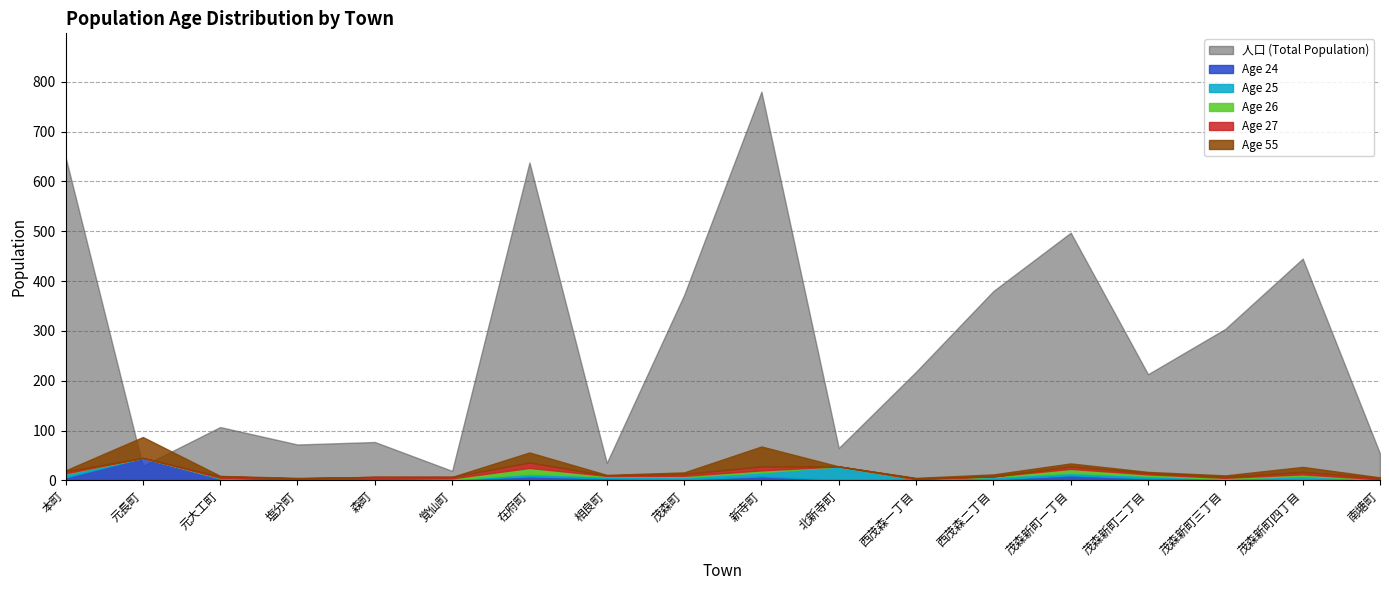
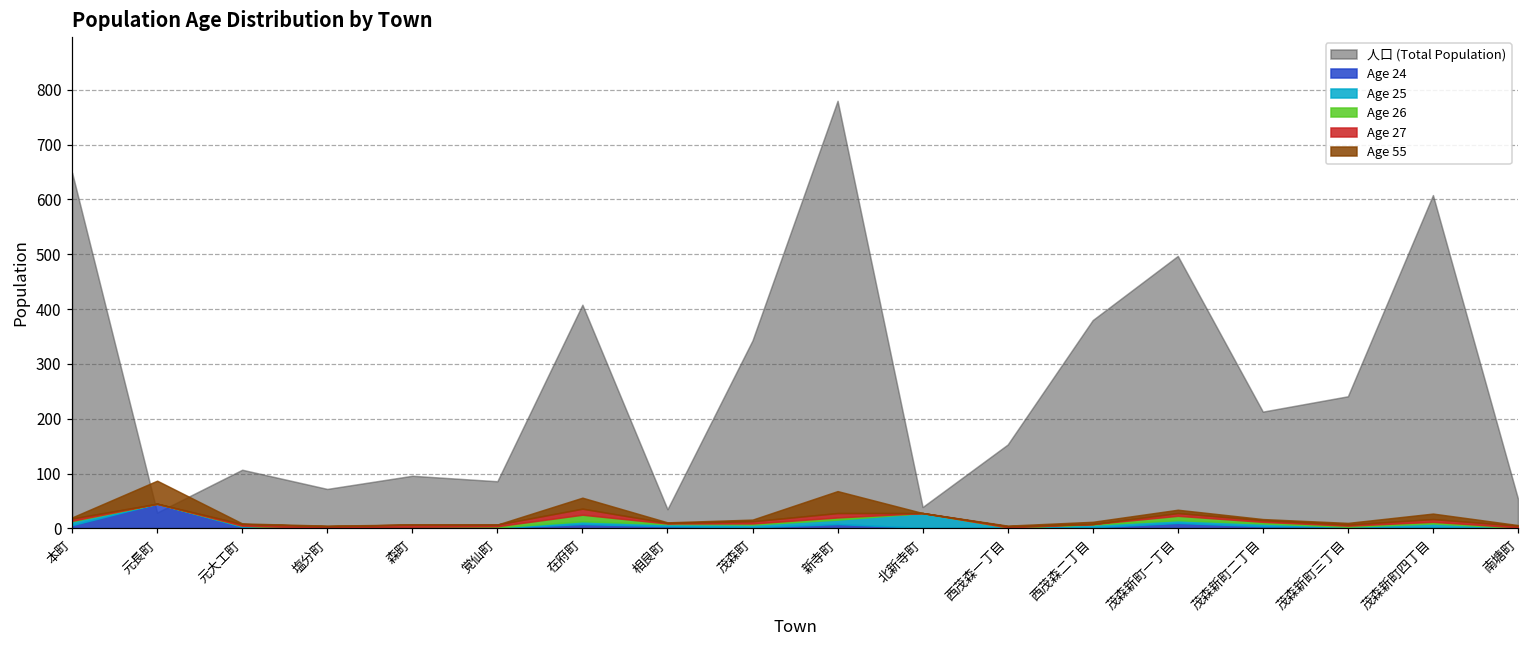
人口 (Total Population), 森町: 80 -> 100
人口 (Total Population), 覚仙町: 20 -> 90
人口 (Total Population), 在府町: 640 -> 410
人口 (Total Population), 茂森町: 370 -> 340
人口 (Total Population), 北新寺町: 70 -> 40
人口 (Total Population), 西茂森一丁目: 220 -> 150
人口 (Total Population), 茂森新町三丁目: 300 -> 240
人口 (Total Population), 茂森新町四丁目: 450 -> 610
